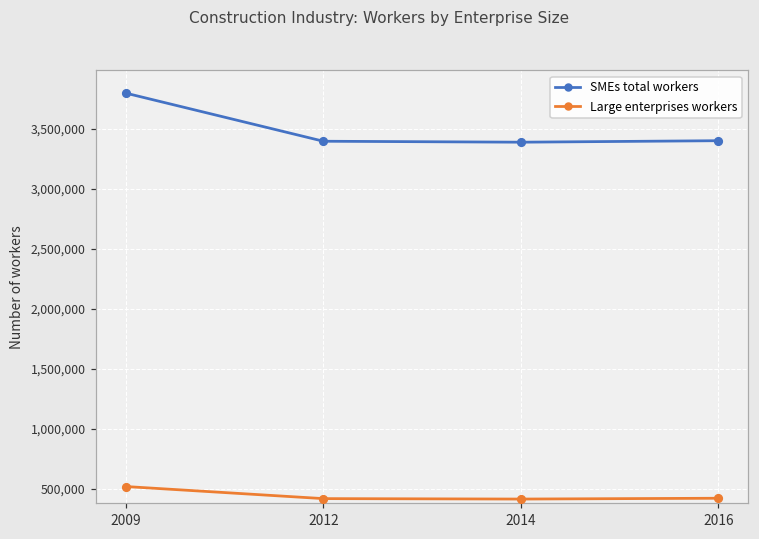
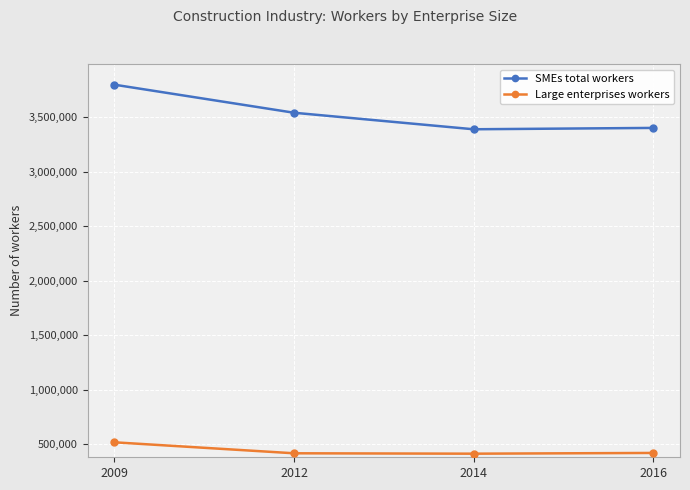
SMEs total workers, 2012: 3,400,000 -> 3,540,000
